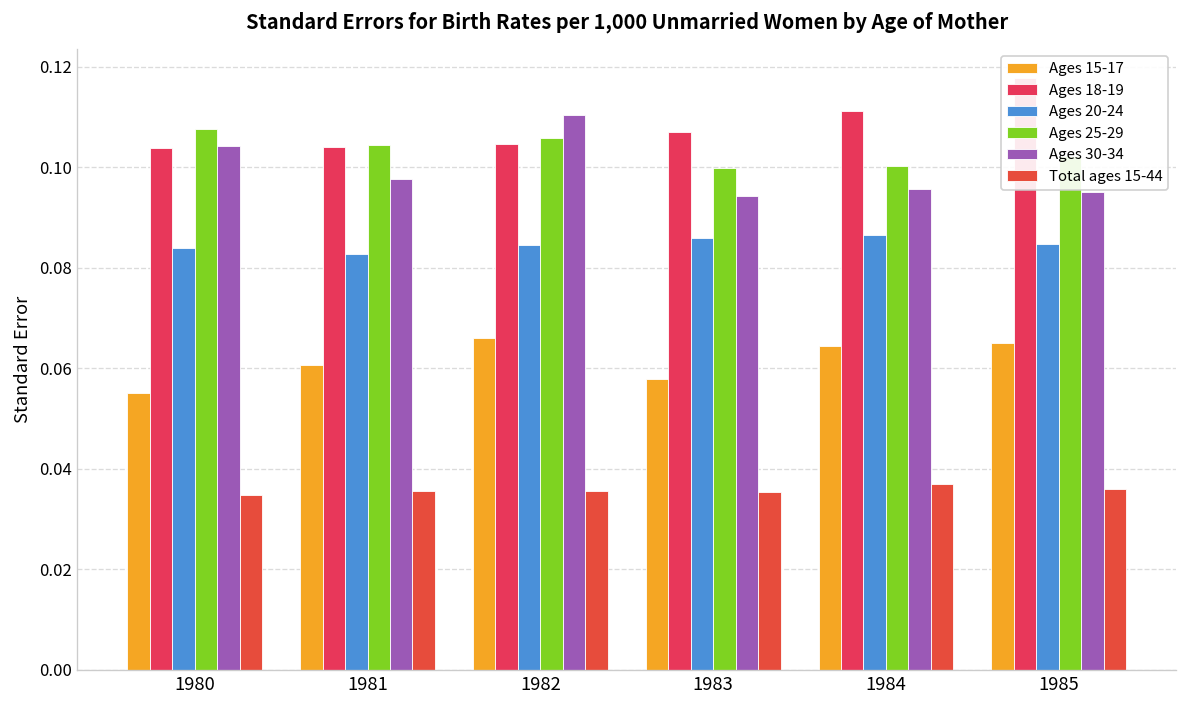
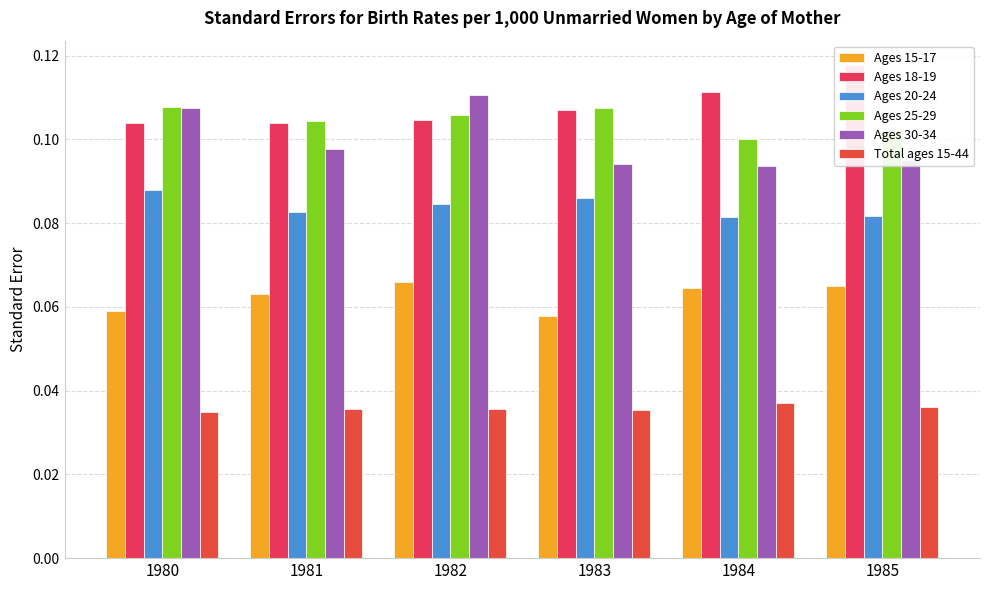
Ages 15-17, 1980: 0.055 -> 0.059
Ages 20-24, 1980: 0.084 -> 0.088
Ages 30-34, 1980: 0.104 -> 0.107
Ages 15-17, 1981: 0.061 -> 0.063
Ages 25-29, 1983: 0.100 -> 0.108
Ages 20-24, 1984: 0.087 -> 0.081
Ages 30-34, 1984: 0.096 -> 0.094
Ages 20-24, 1985: 0.085 -> 0.082
